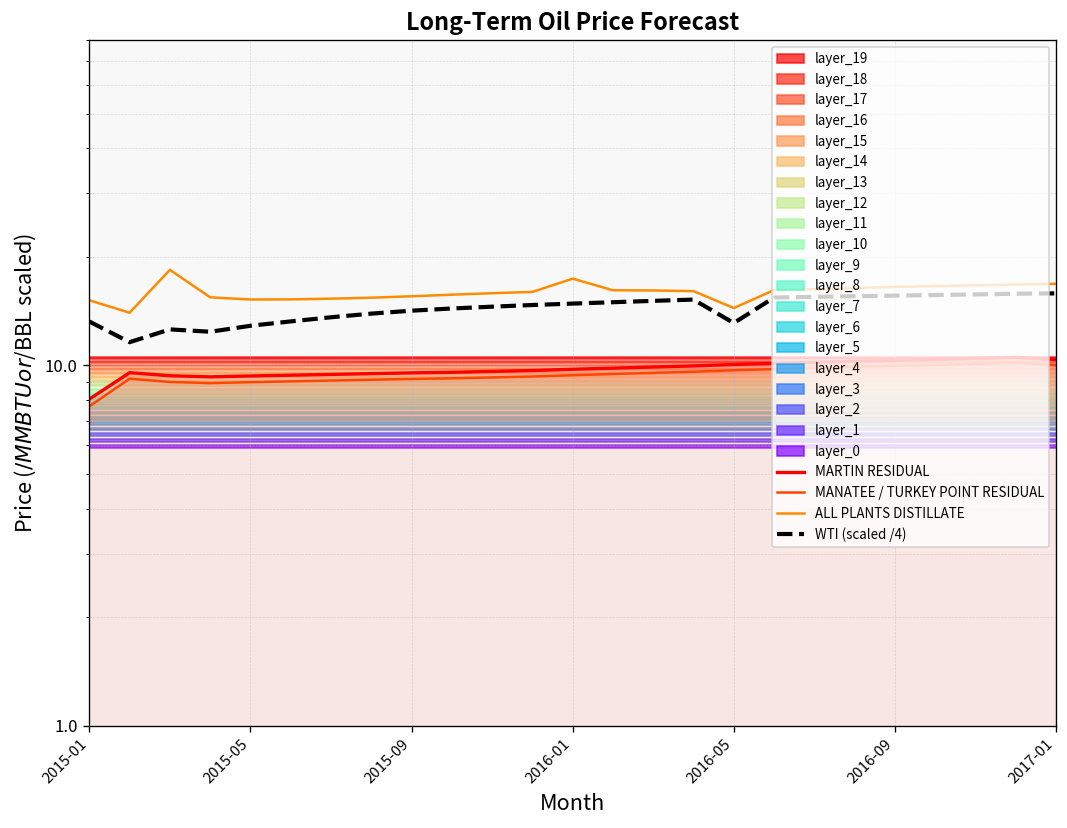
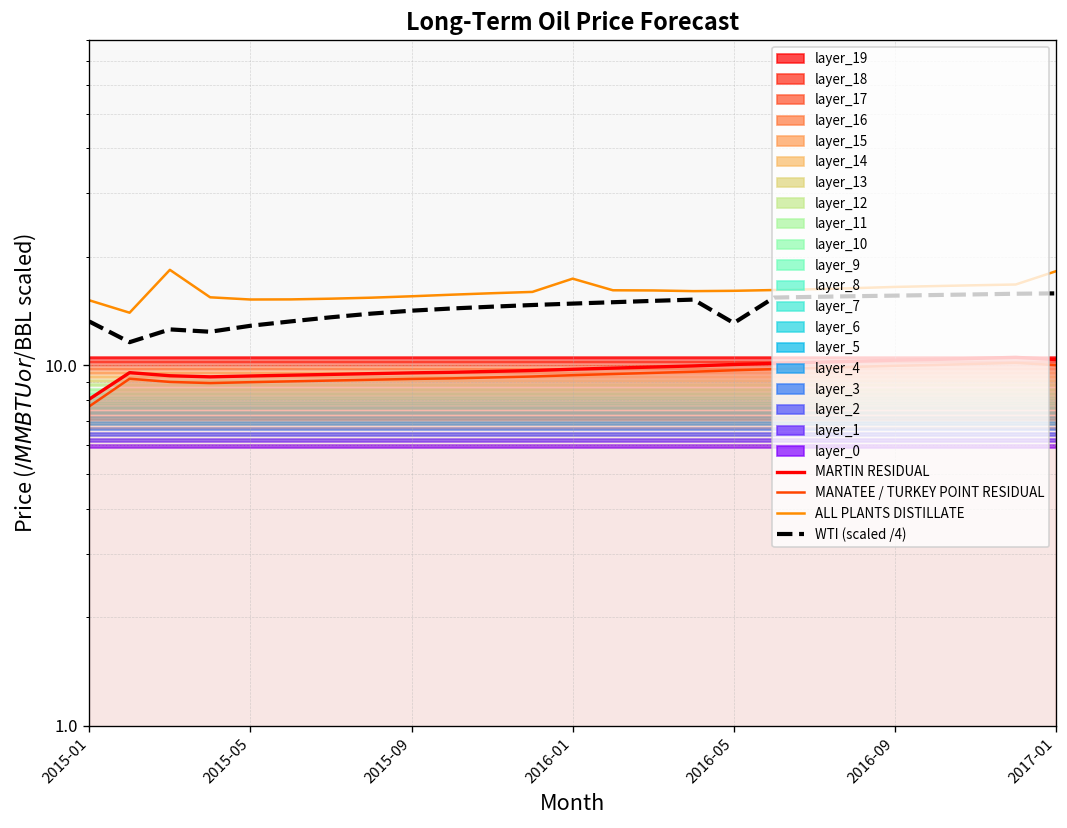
ALL PLANTS DISTILLATE, 2016-05: 14 -> 16
ALL PLANTS DISTILLATE, 2017-01: 17 -> 18
